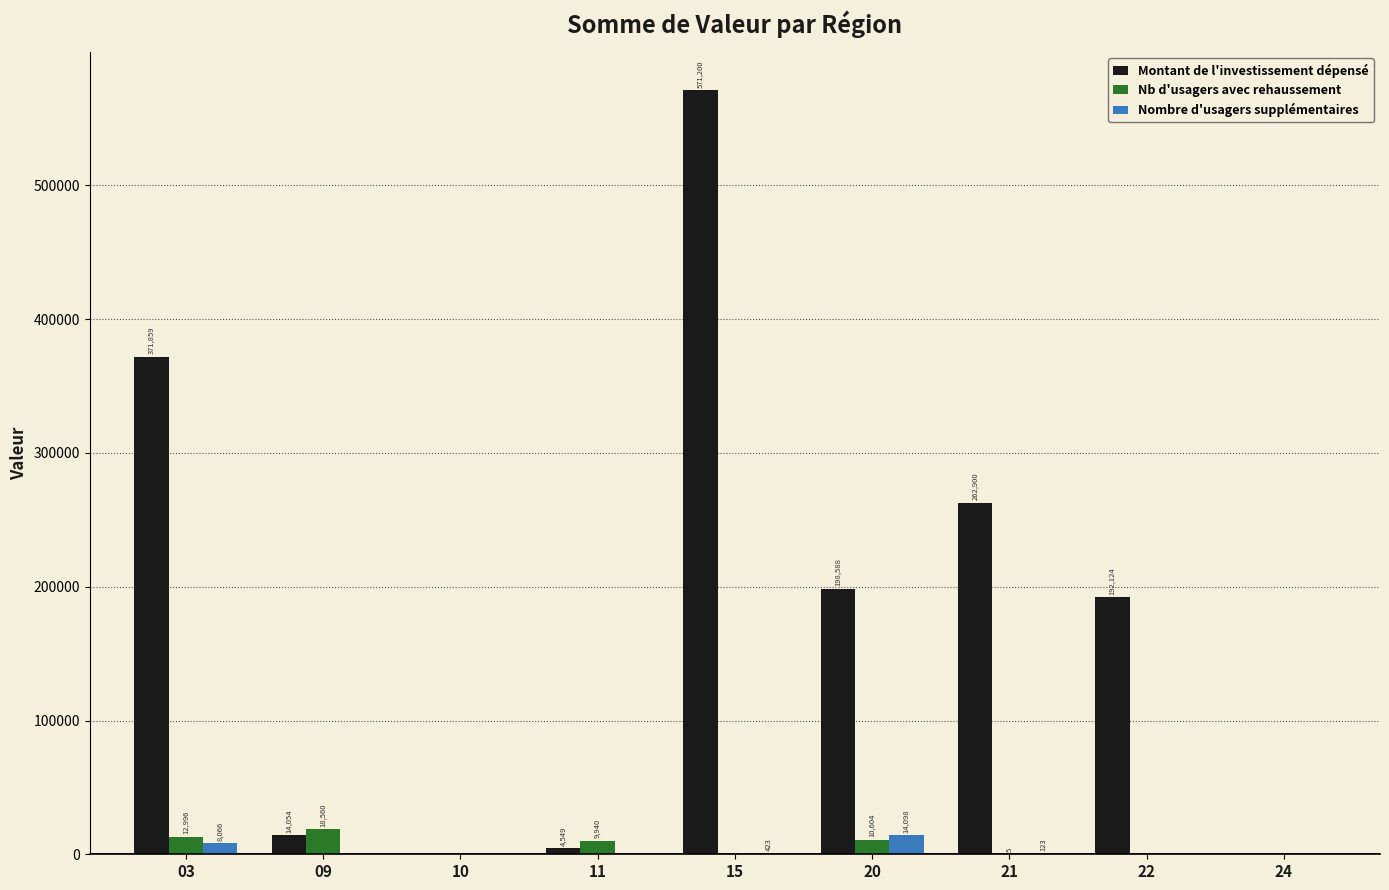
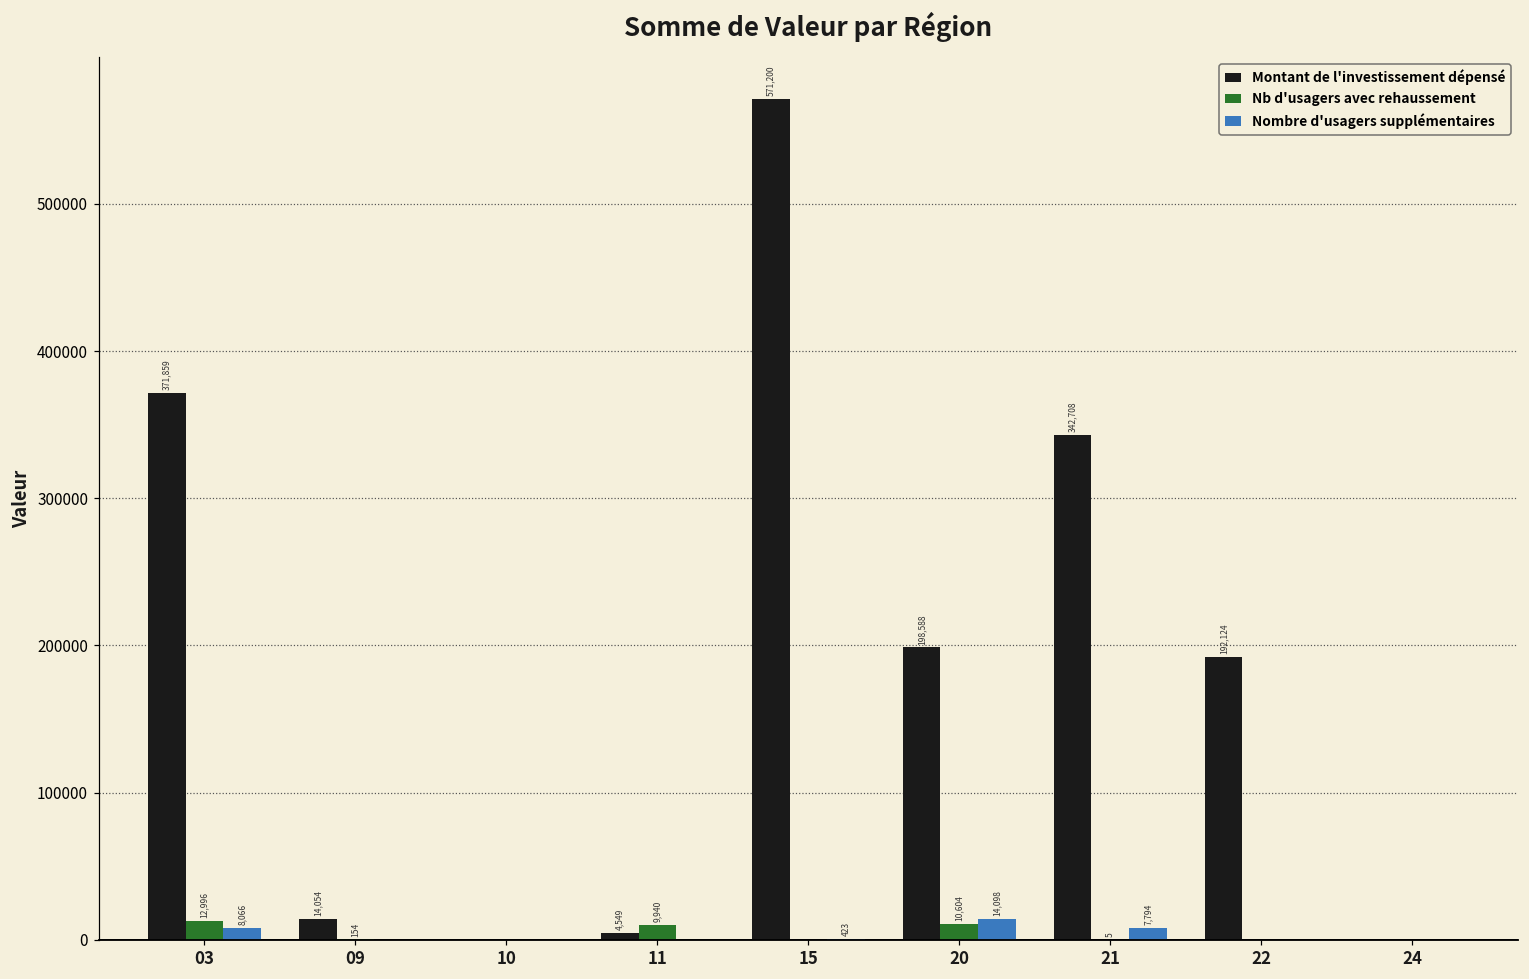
Nb d'usagers avec rehaussement, 09: 18,560 -> 154
Montant de l'investissement dépensé, 21: 262,900 -> 342,708
Nombre d'usagers supplémentaires, 21: 123 -> 7,794
